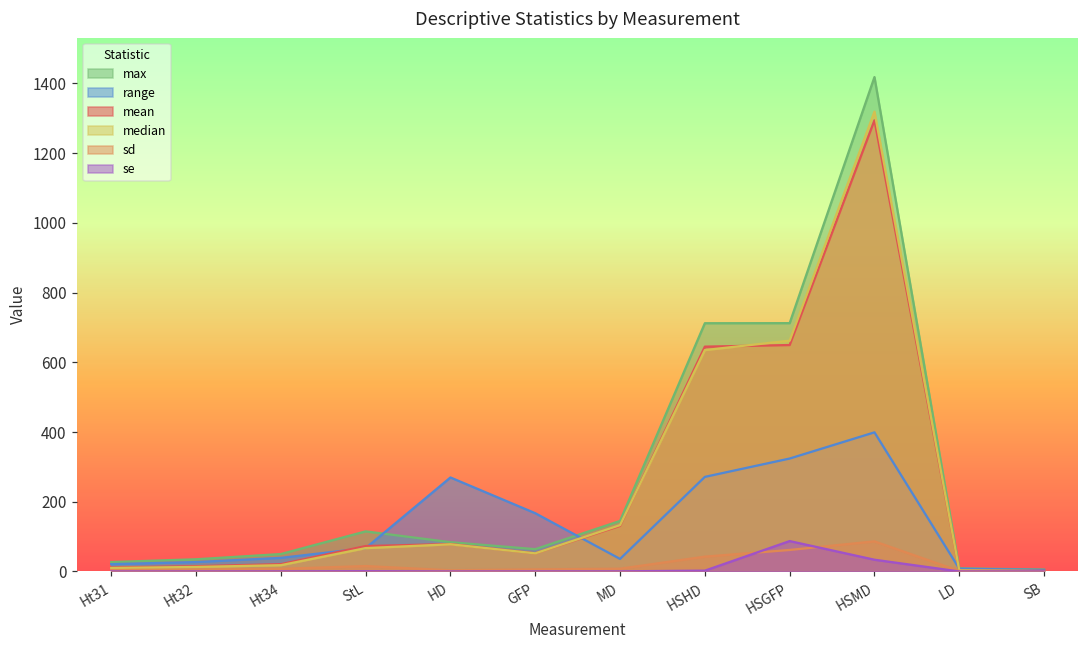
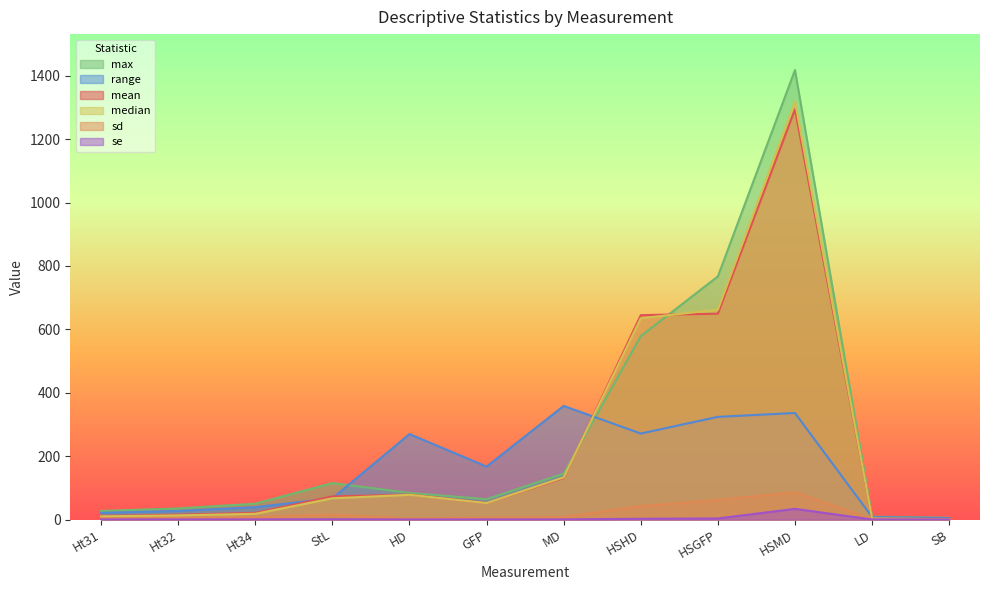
range, MD: 40 -> 360
max, HSHD: 710 -> 580
max, HSGFP: 710 -> 770
se, HSGFP: 90 -> 0
range, HSMD: 400 -> 340
